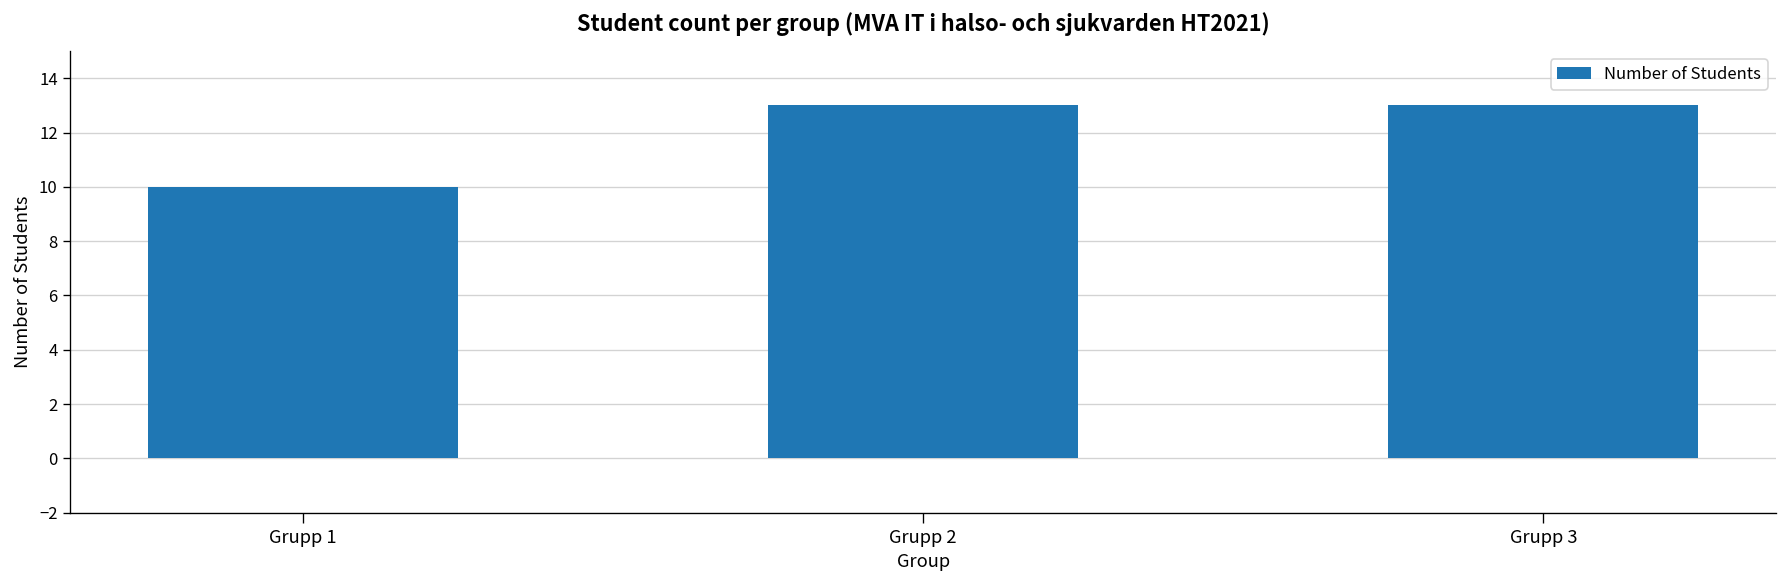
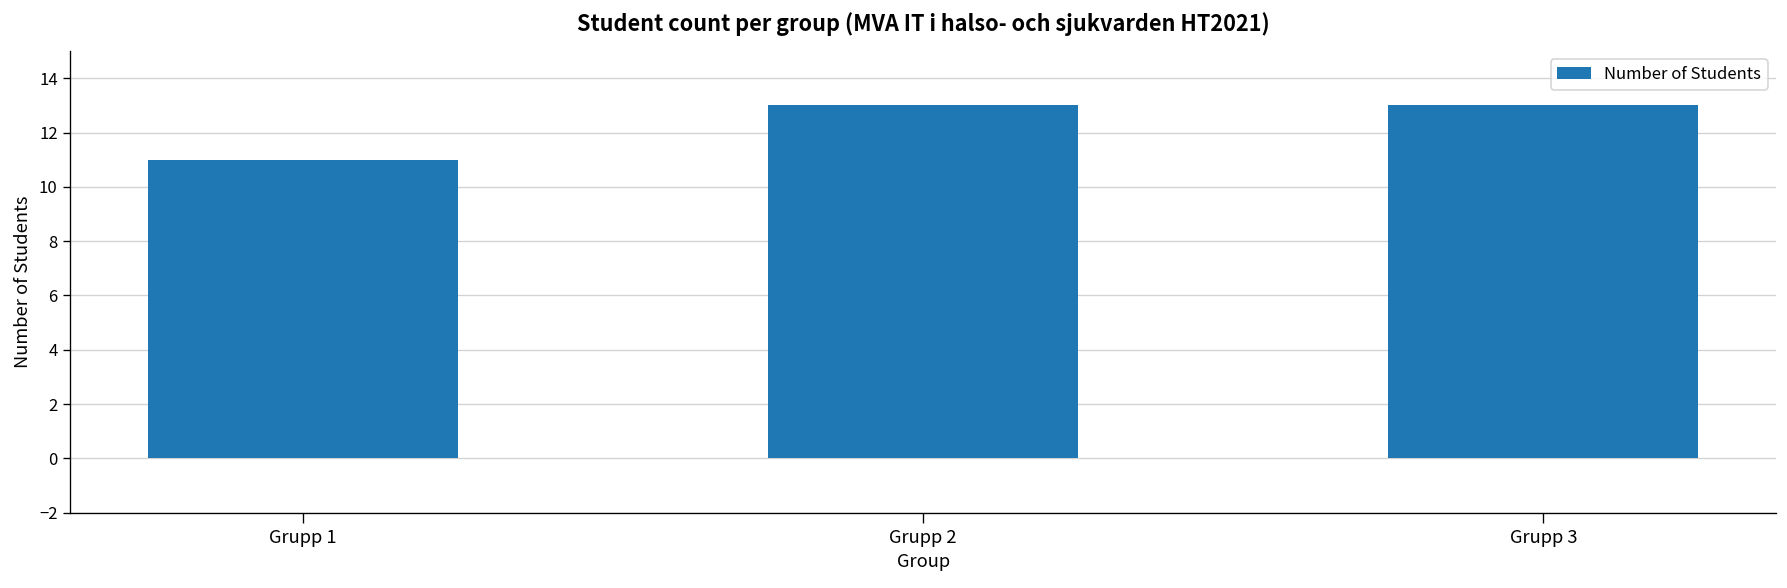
Grupp 1: 10 -> 11
